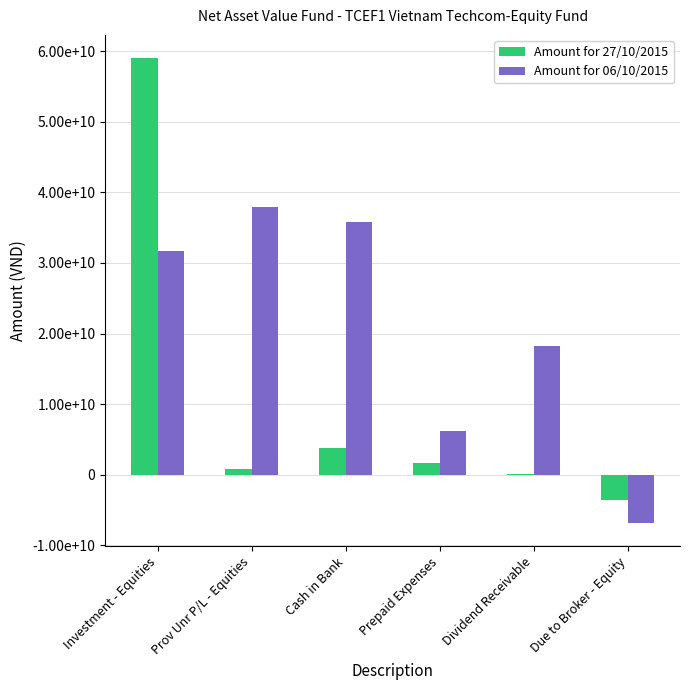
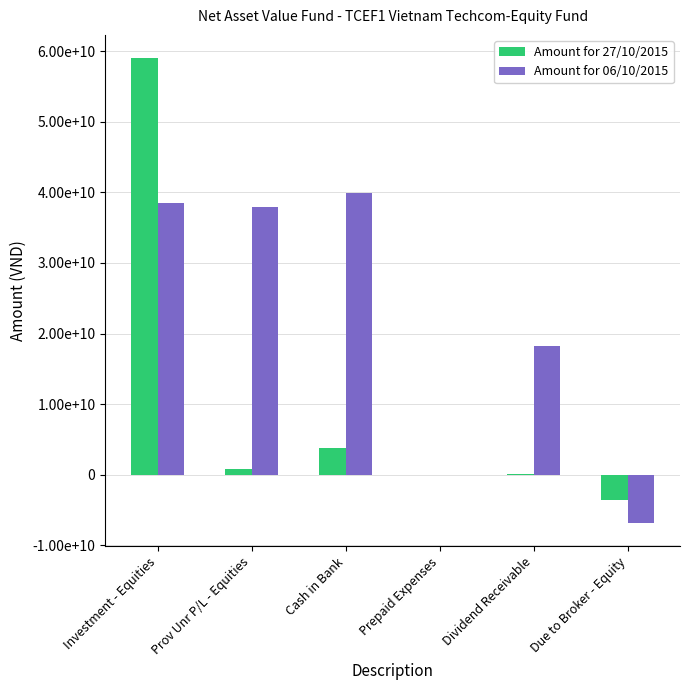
Amount for 06/10/2015, Investment - Equities: 32000000000 -> 38000000000
Amount for 06/10/2015, Cash in Bank: 36000000000 -> 40000000000
Amount for 27/10/2015, Prepaid Expenses: 2000000000 -> 0
Amount for 06/10/2015, Prepaid Expenses: 6000000000 -> 0
